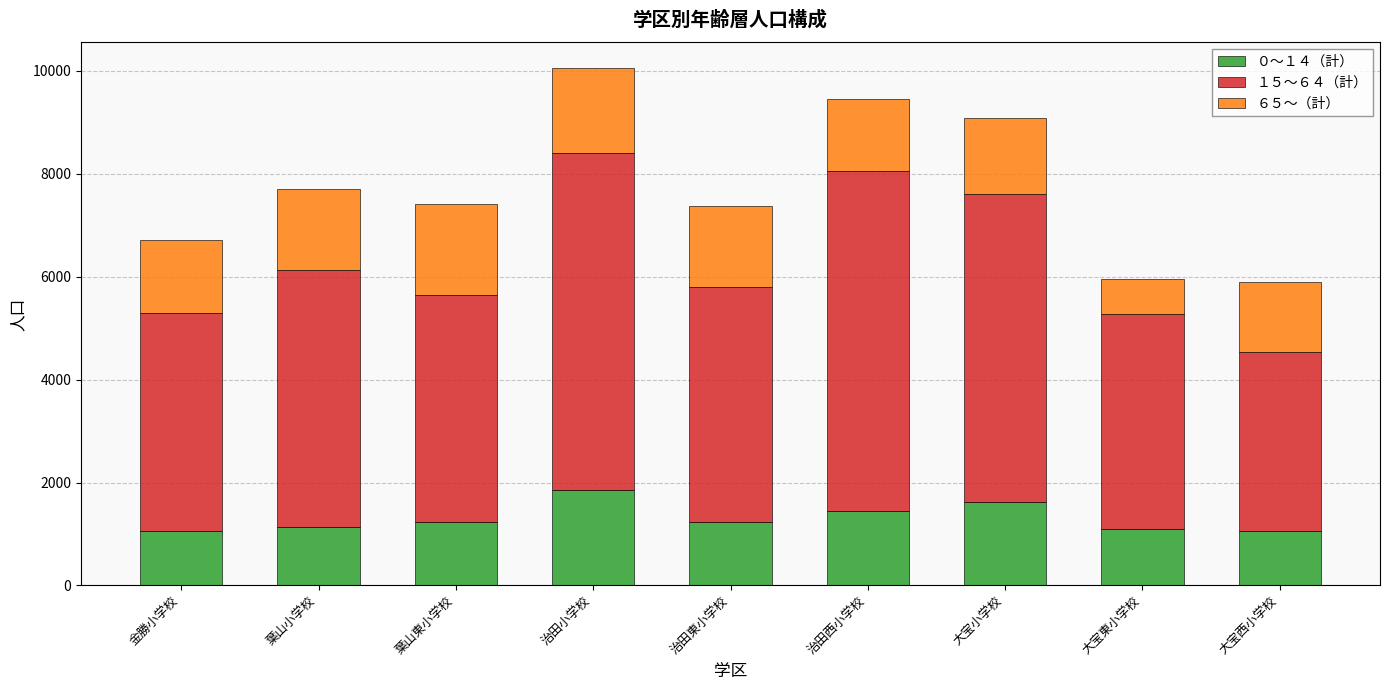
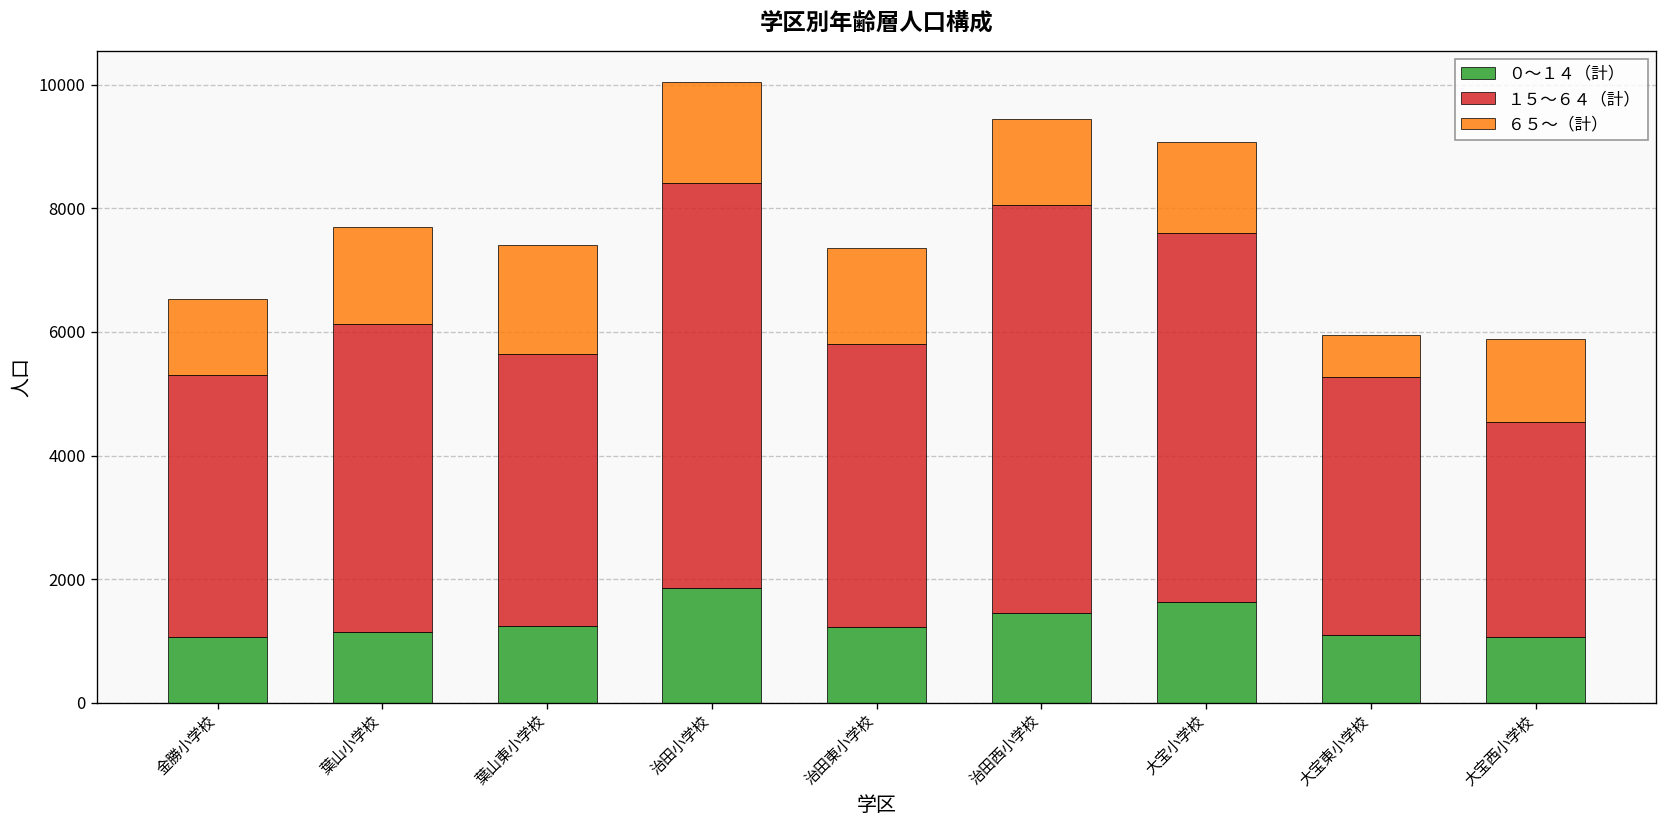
６５～（計）, 金勝小学校: 1400 -> 1200
